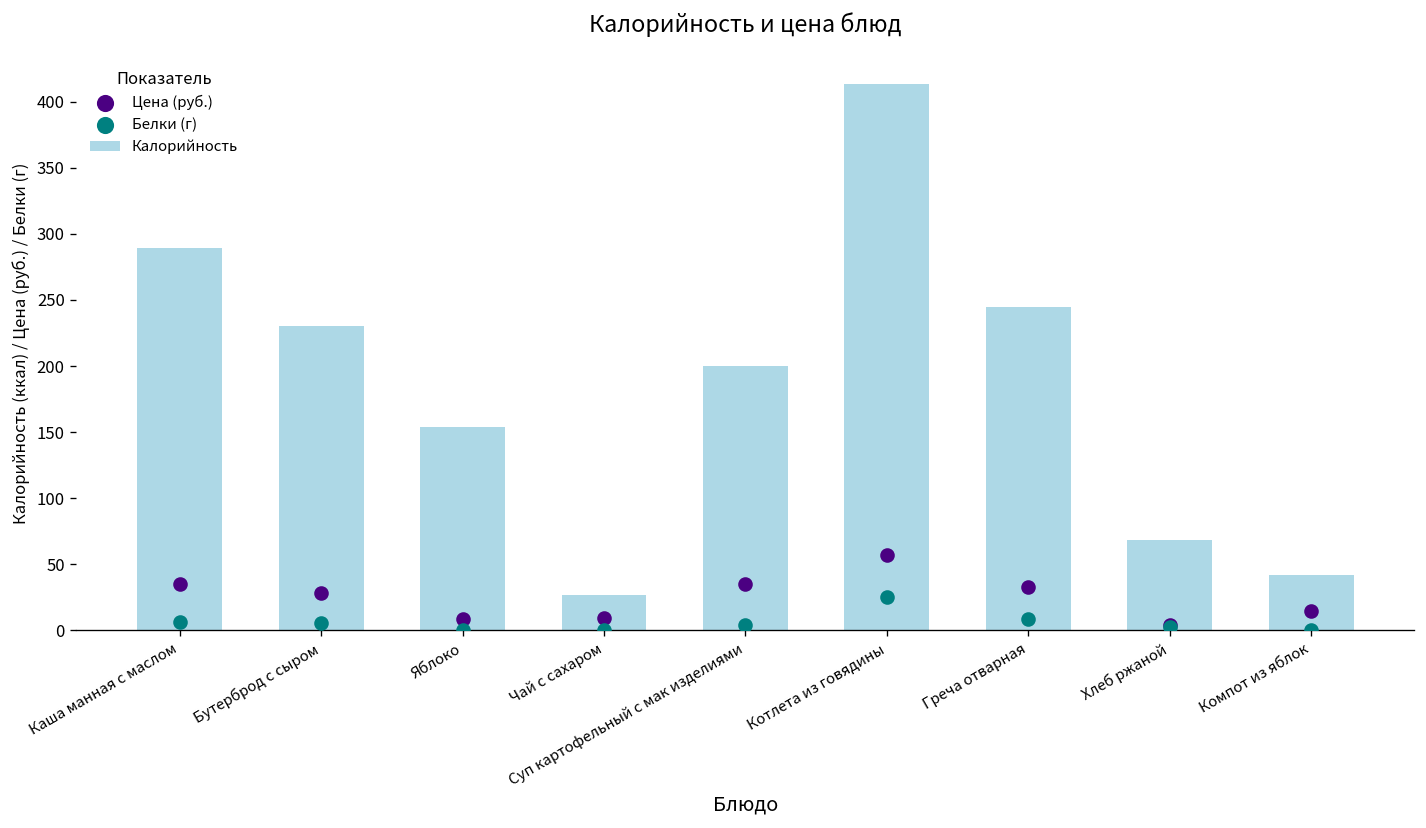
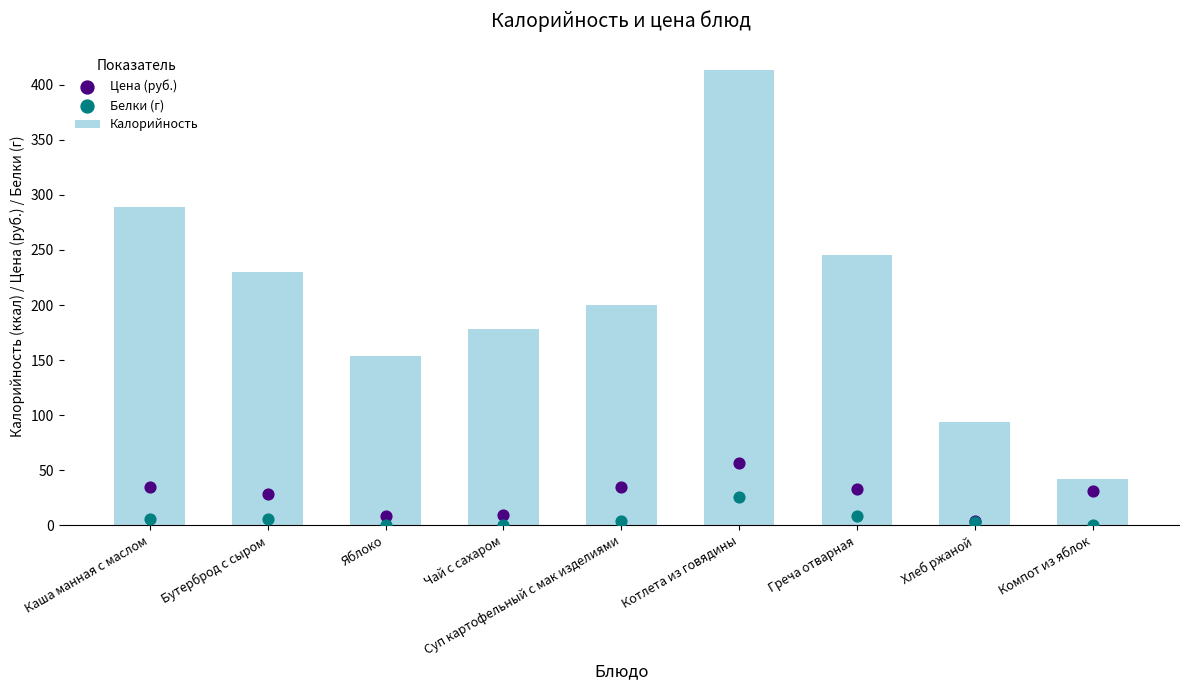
Калорийность, Чай с сахаром: 27 -> 179
Калорийность, Хлеб ржаной: 68 -> 94
Цена (руб.), Компот из яблок: 15 -> 31
